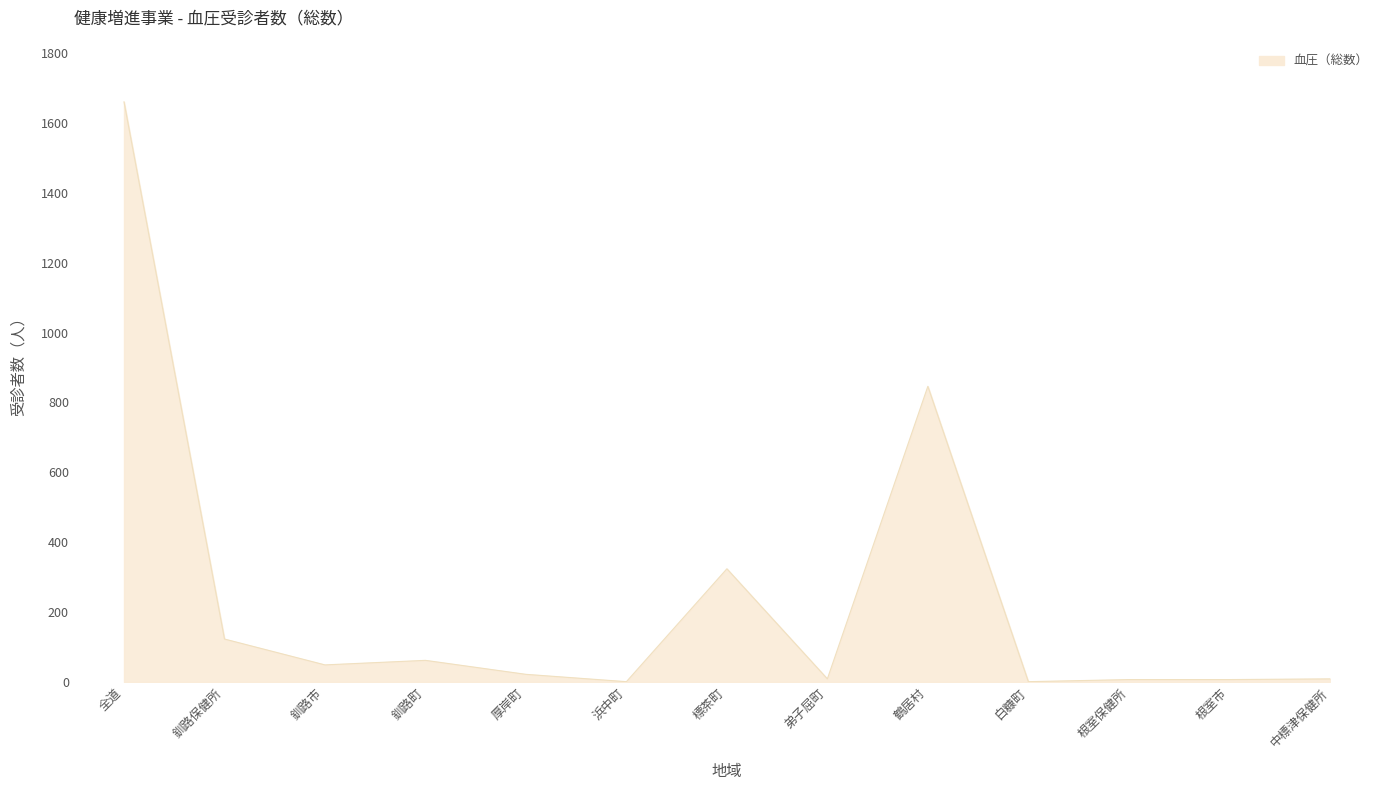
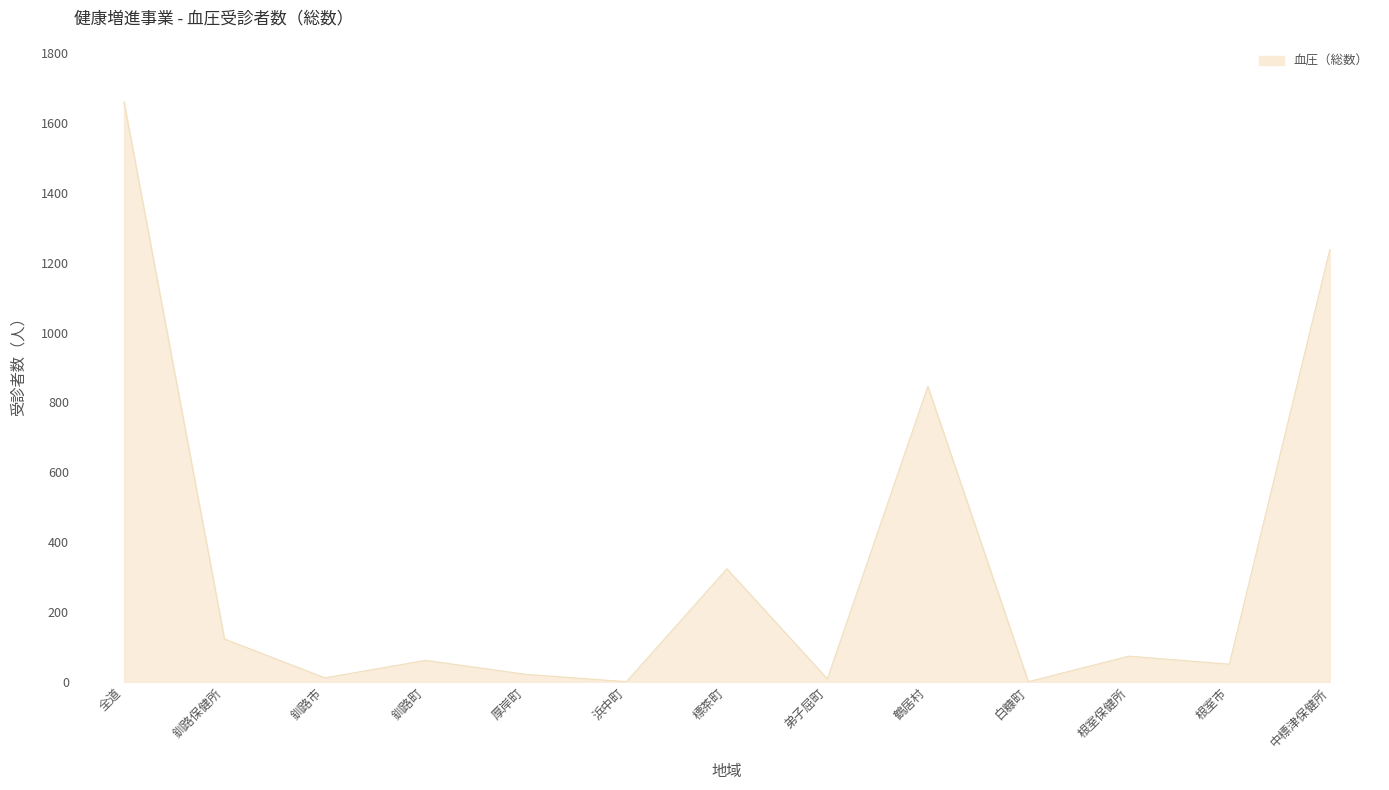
釧路市: 50 -> 10
根室保健所: 10 -> 70
根室市: 10 -> 50
中標津保健所: 10 -> 1240
